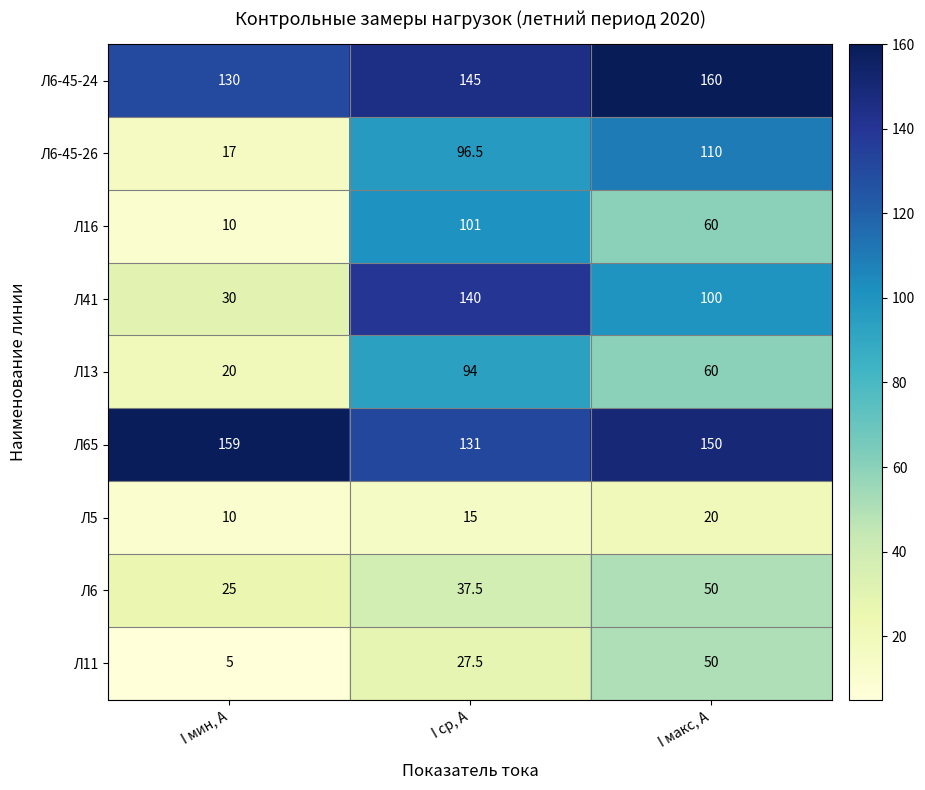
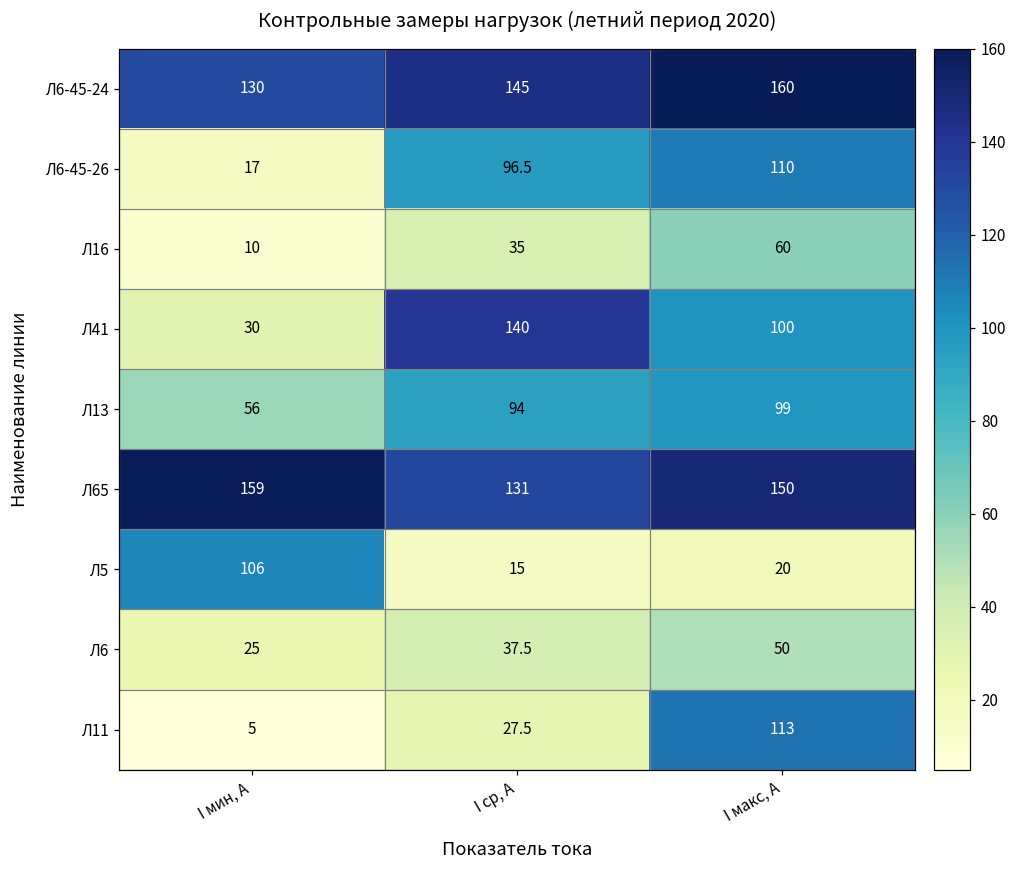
Л16, I ср, А: 101 -> 35
Л13, I мин, А: 20 -> 56
Л13, I макс, А: 60 -> 99
Л5, I мин, А: 10 -> 106
Л11, I макс, А: 50 -> 113
